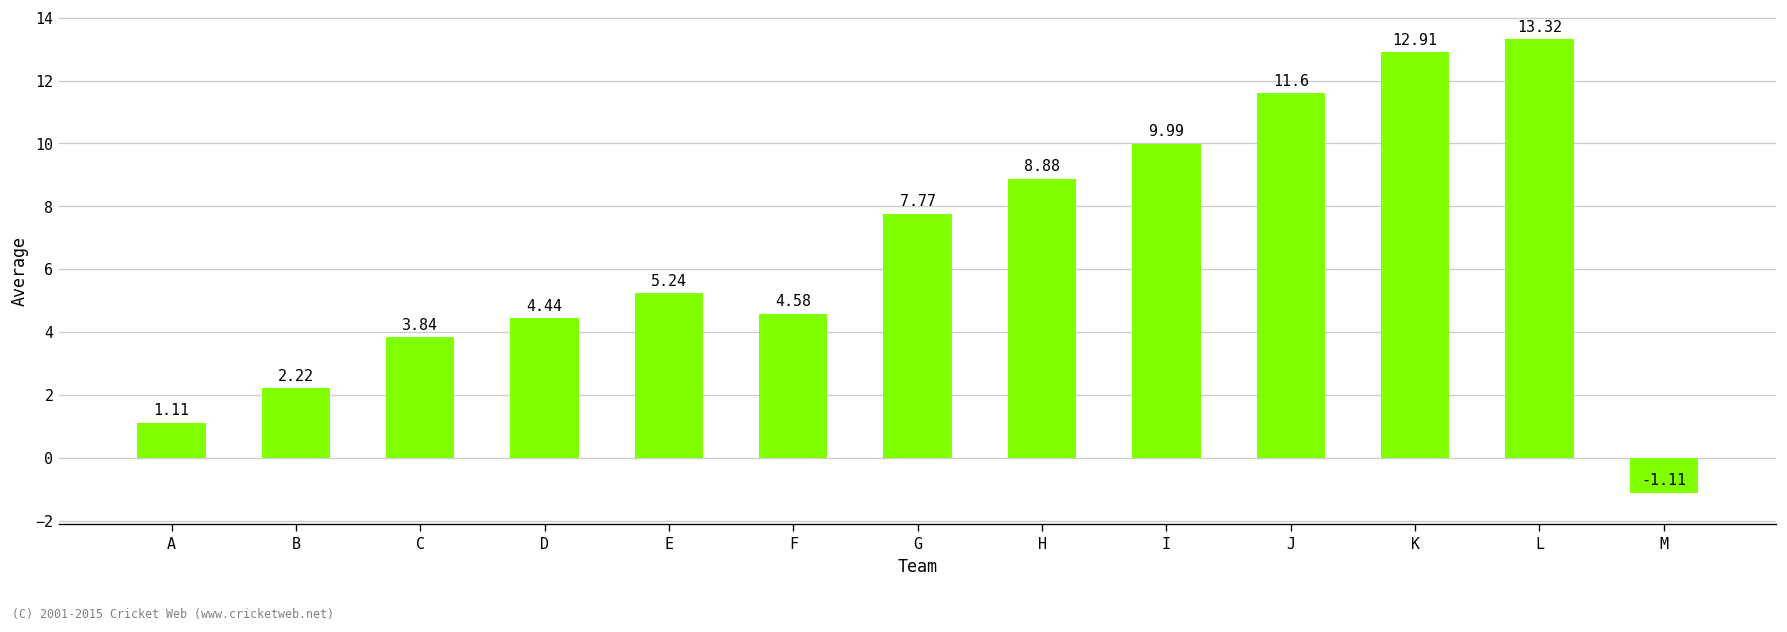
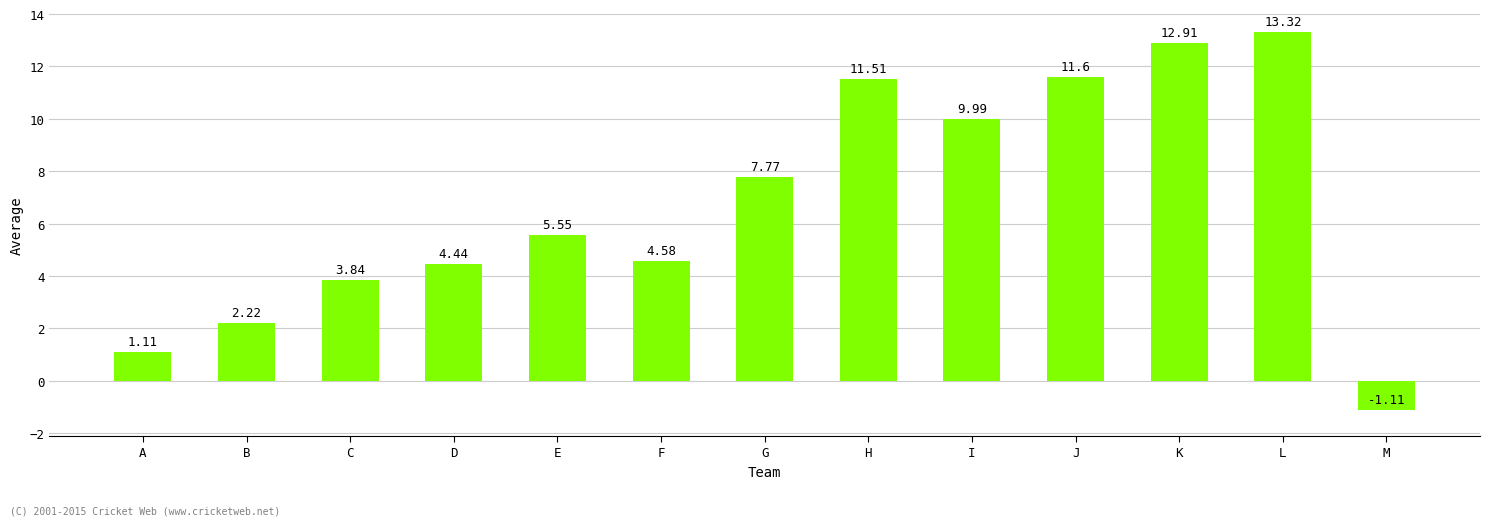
E: 5.24 -> 5.55
H: 8.88 -> 11.51
